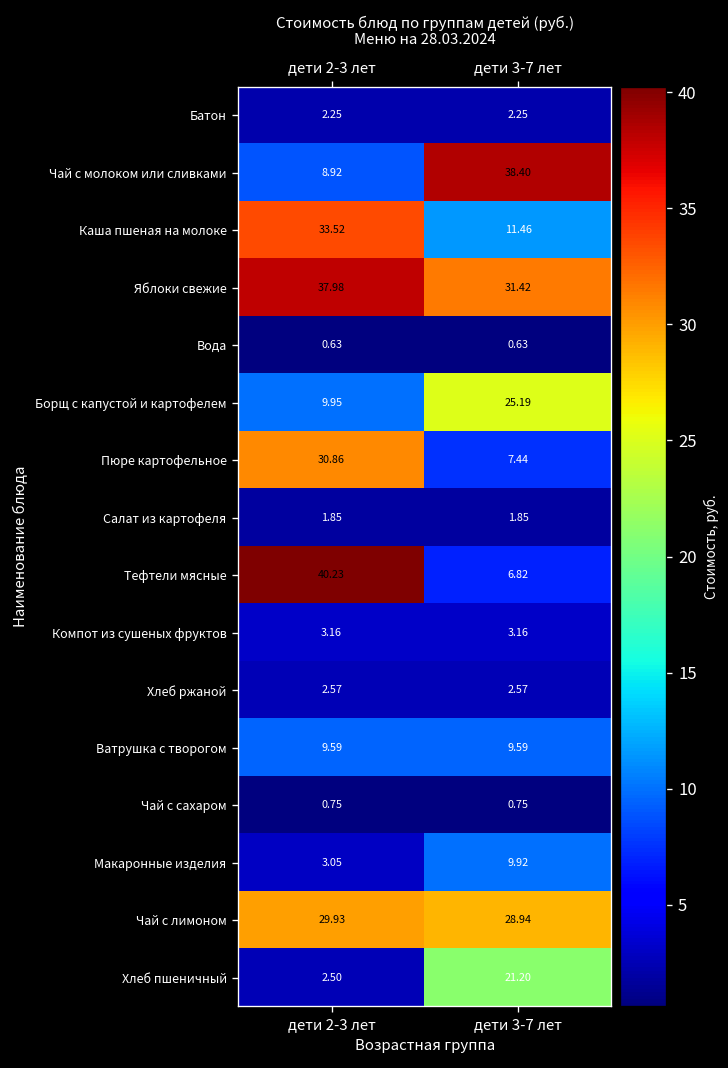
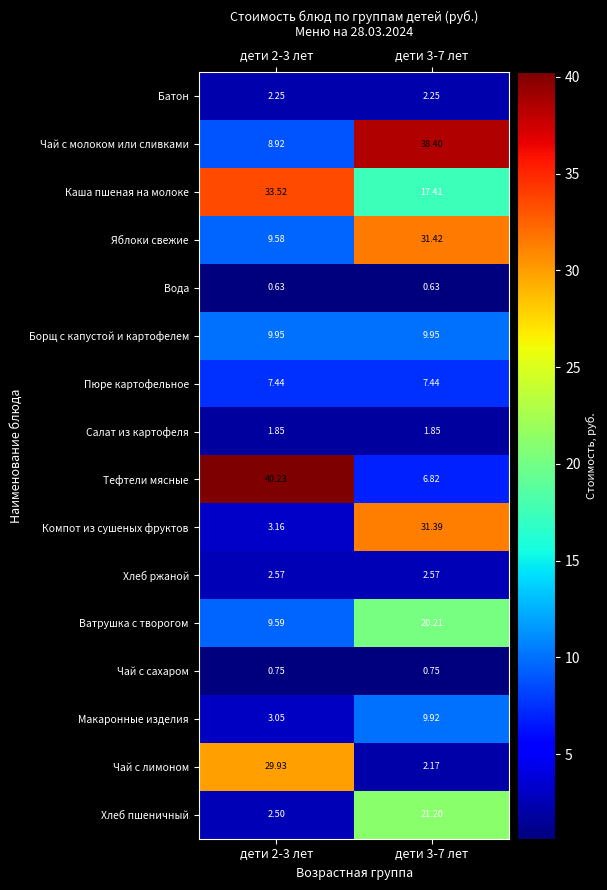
Каша пшеная на молоке, дети 3-7 лет: 11.46 -> 17.41
Яблоки свежие, дети 2-3 лет: 37.98 -> 9.58
Борщ с капустой и картофелем, дети 3-7 лет: 25.19 -> 9.95
Пюре картофельное, дети 2-3 лет: 30.86 -> 7.44
Компот из сушеных фруктов, дети 3-7 лет: 3.16 -> 31.39
Ватрушка с творогом, дети 3-7 лет: 9.59 -> 20.21
Чай с лимоном, дети 3-7 лет: 28.94 -> 2.17
